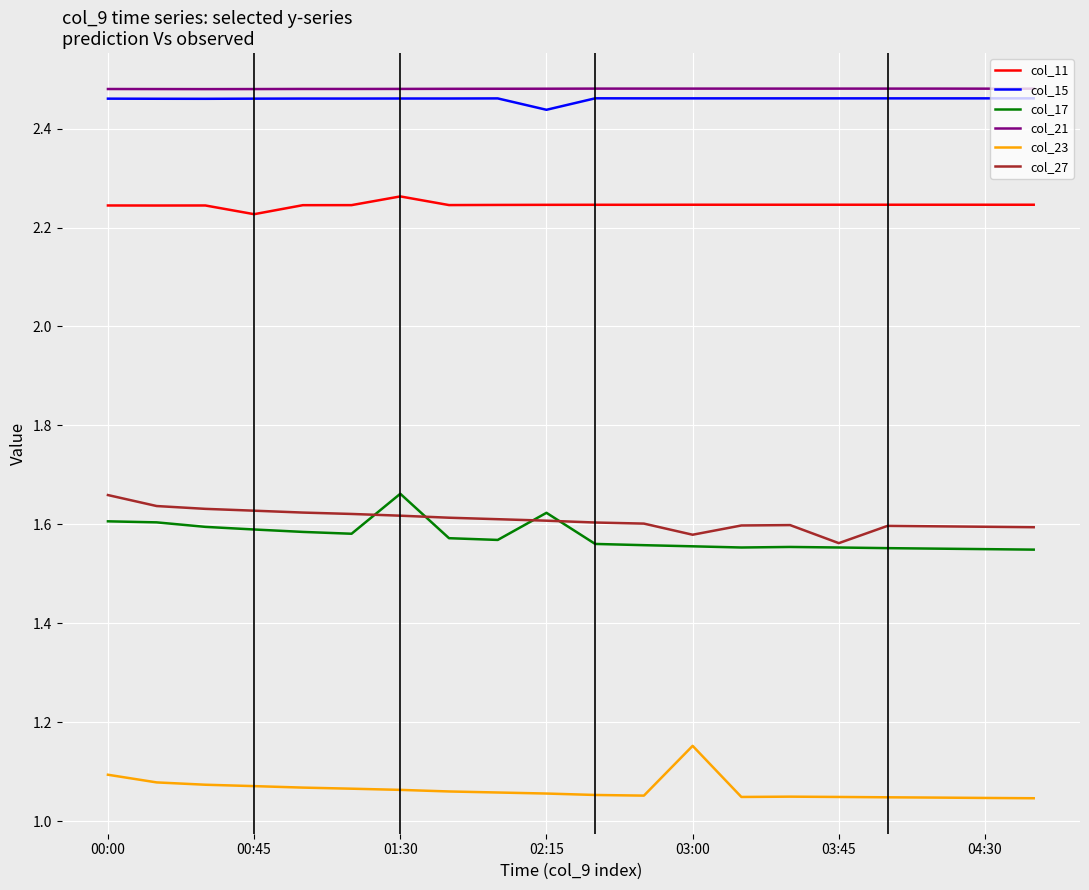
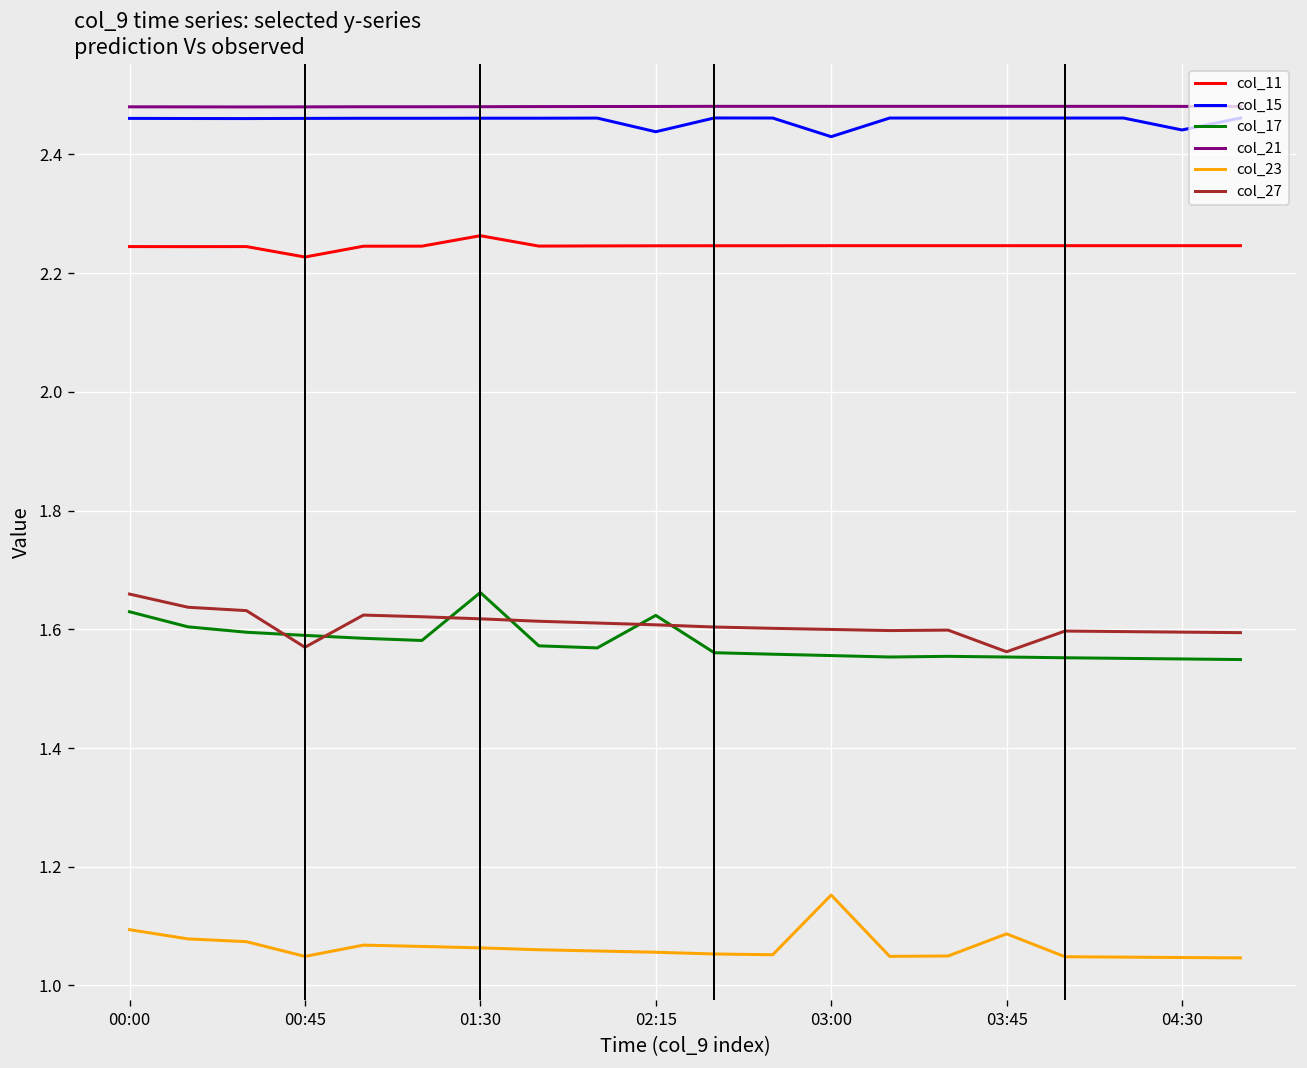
col_17, 00:00: 1.61 -> 1.63
col_23, 00:45: 1.07 -> 1.05
col_27, 00:45: 1.63 -> 1.57
col_15, 03:00: 2.46 -> 2.43
col_27, 03:00: 1.58 -> 1.60
col_23, 03:45: 1.05 -> 1.09
col_15, 04:30: 2.46 -> 2.44
